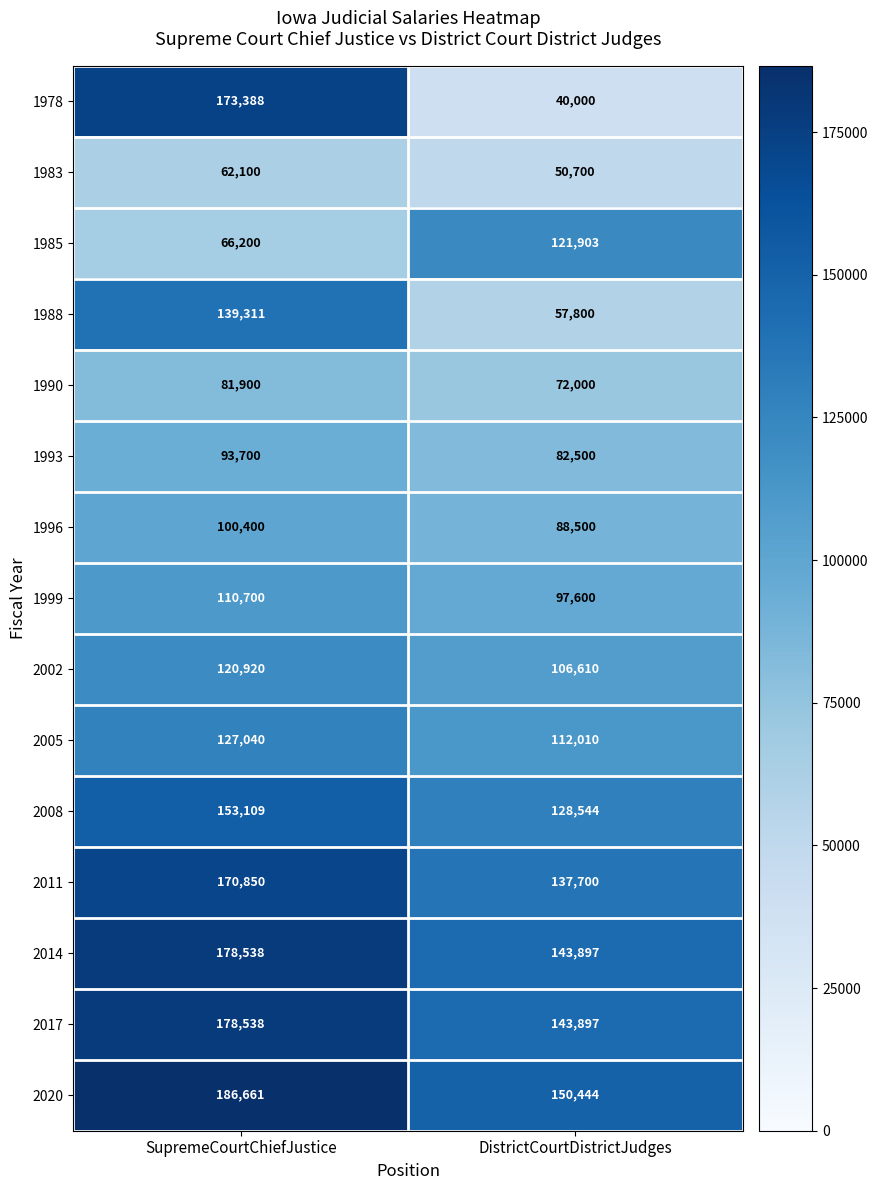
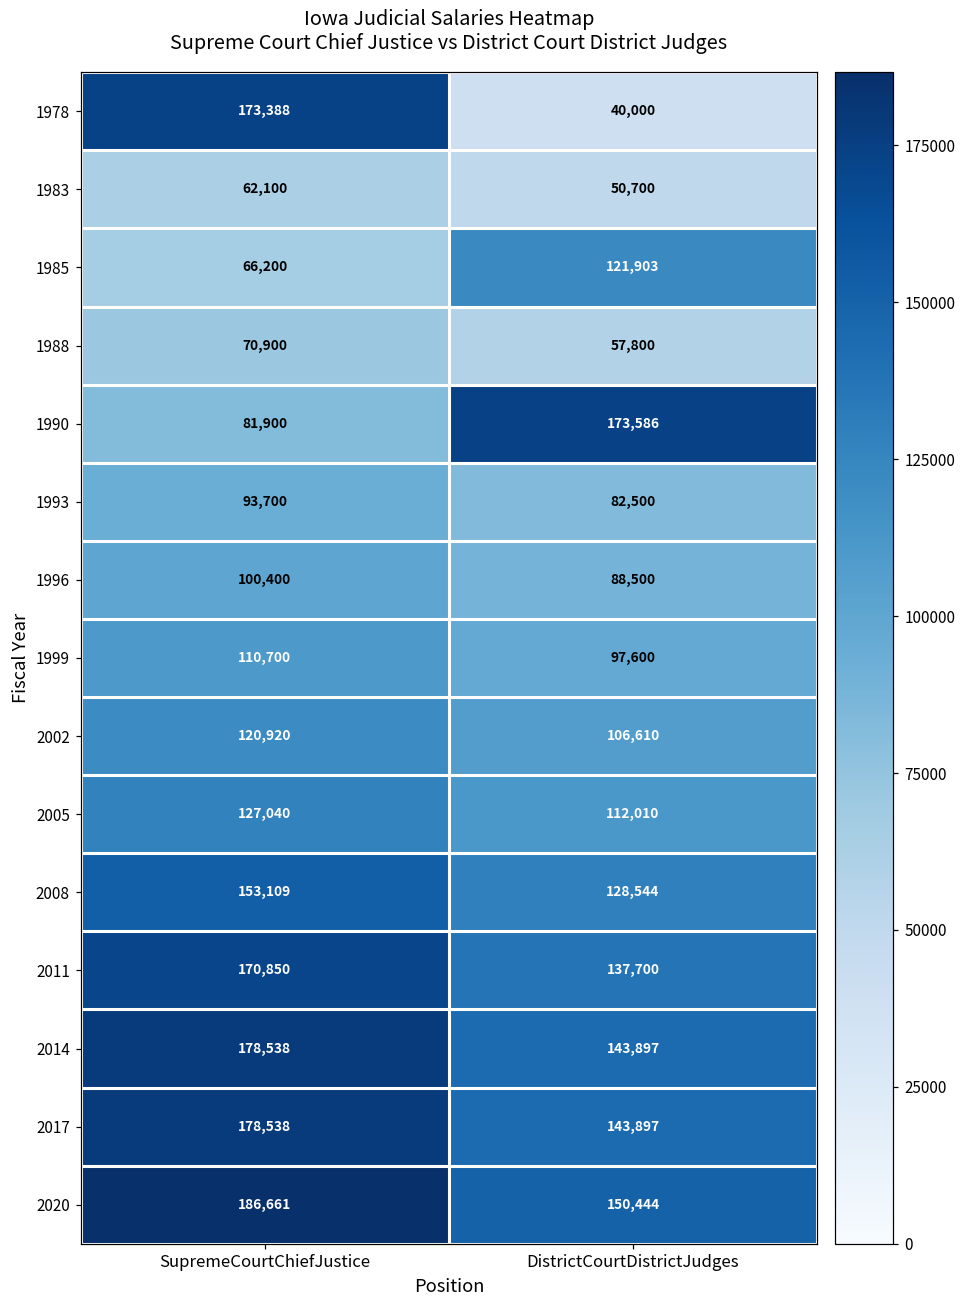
1988, SupremeCourtChiefJustice: 139,311 -> 70,900
1990, DistrictCourtDistrictJudges: 72,000 -> 173,586
